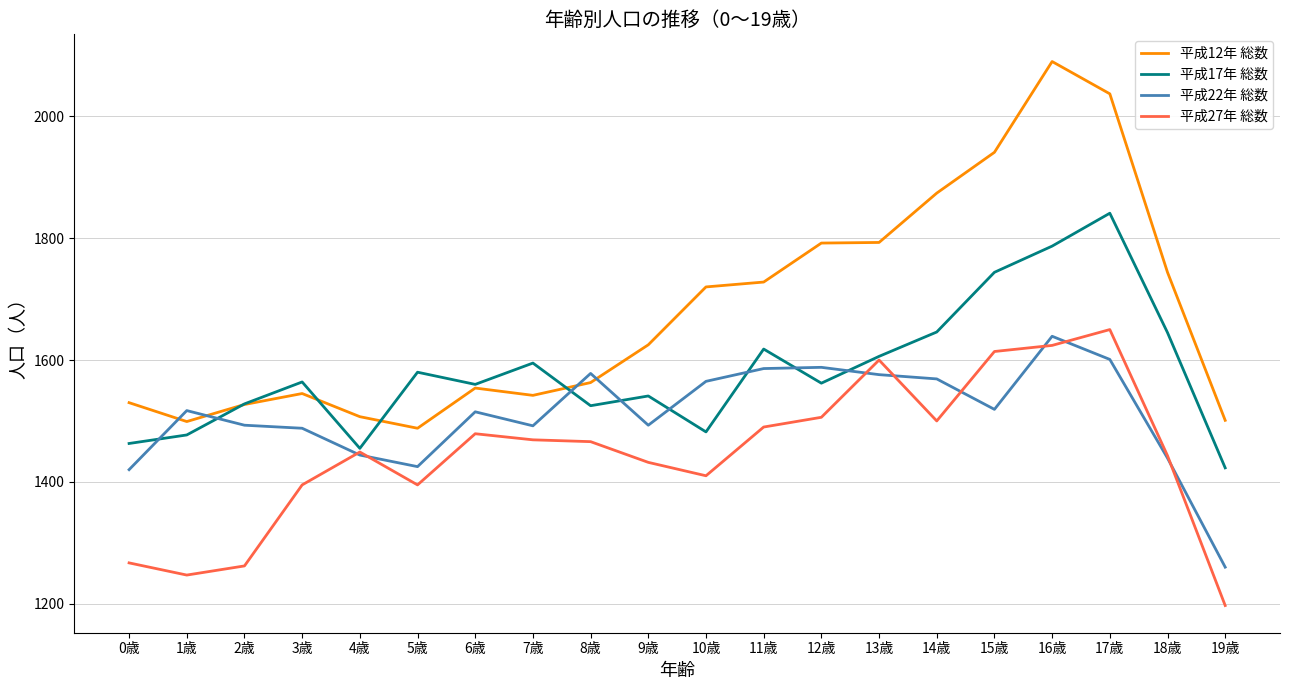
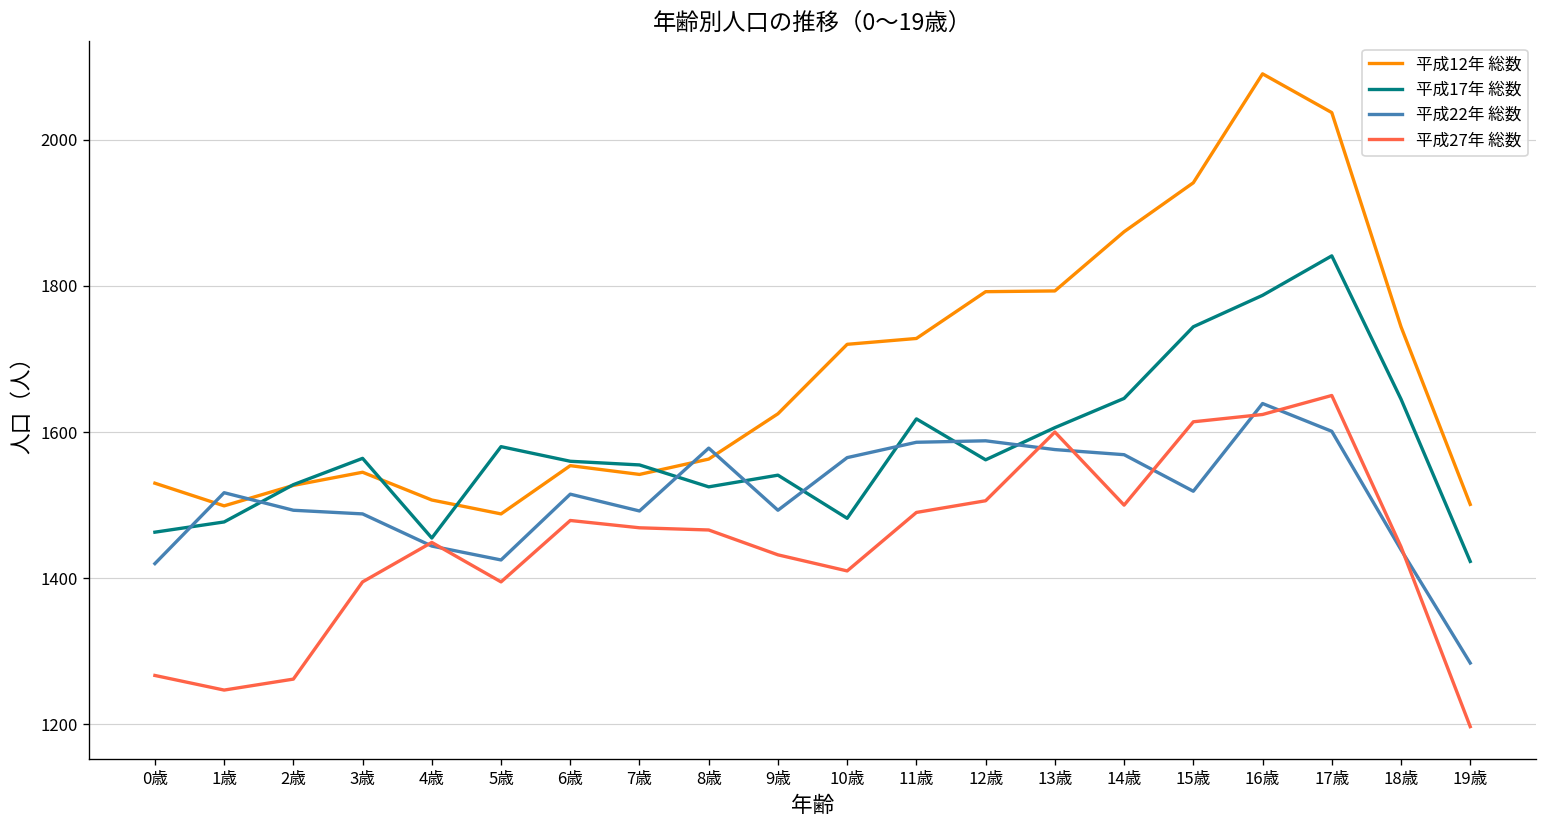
平成17年 総数, 7歳: 1600 -> 1560
平成22年 総数, 19歳: 1260 -> 1280
